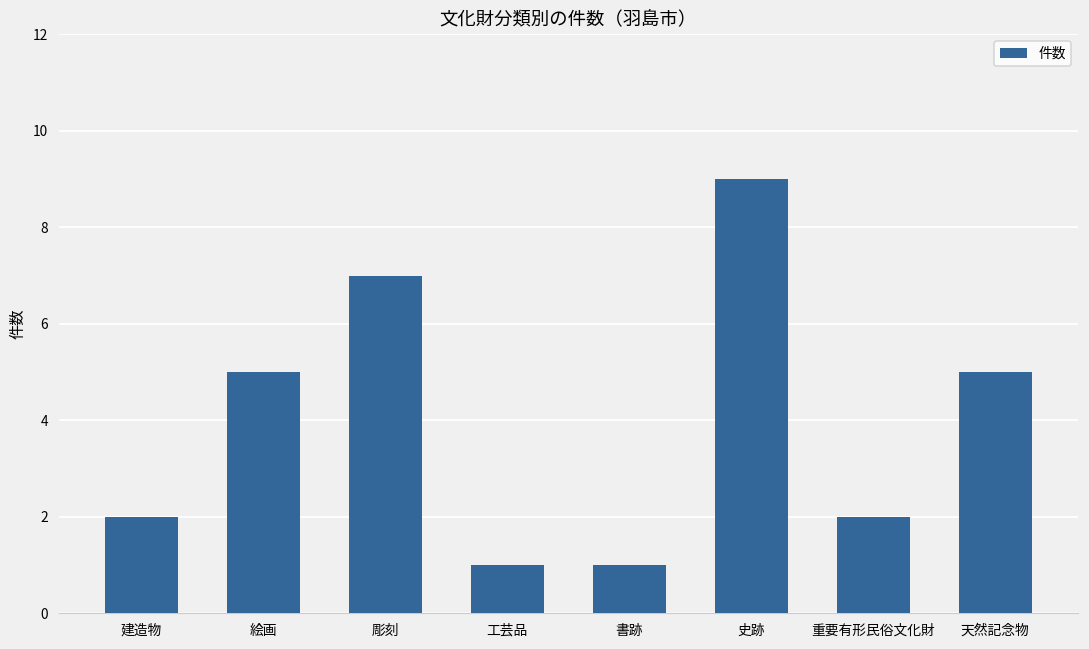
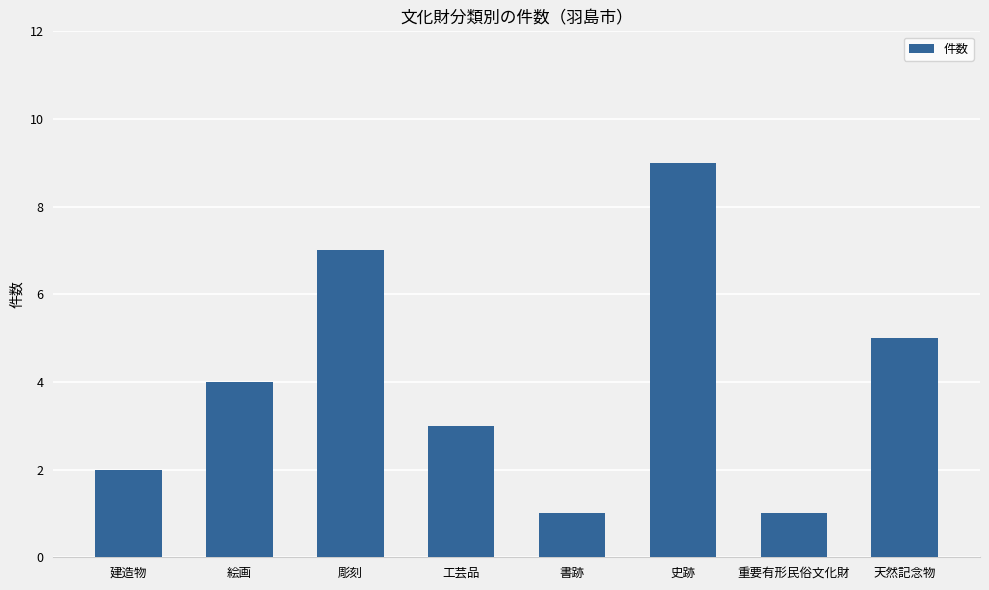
絵画: 5 -> 4
工芸品: 1 -> 3
重要有形民俗文化財: 2 -> 1
